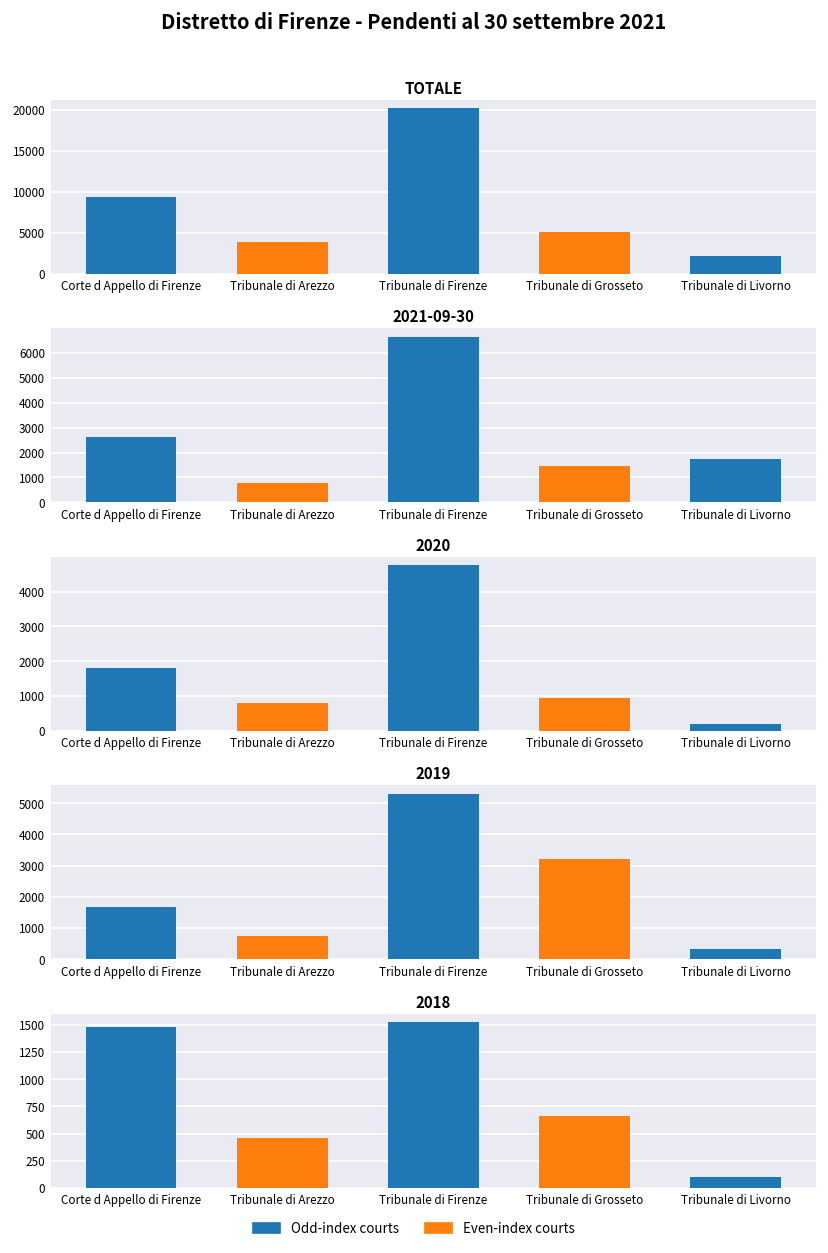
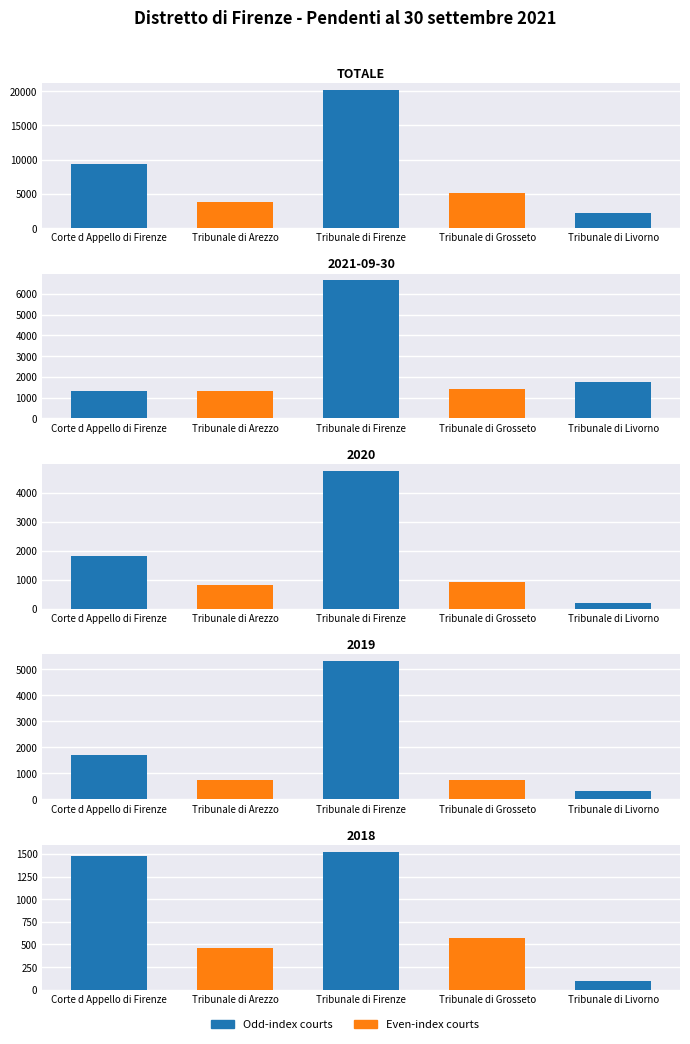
2021-09-30, Corte d Appello di Firenze: 2600 -> 1300
2021-09-30, Tribunale di Arezzo: 800 -> 1300
2019, Tribunale di Grosseto: 3200 -> 700
2018, Tribunale di Grosseto: 700 -> 600
